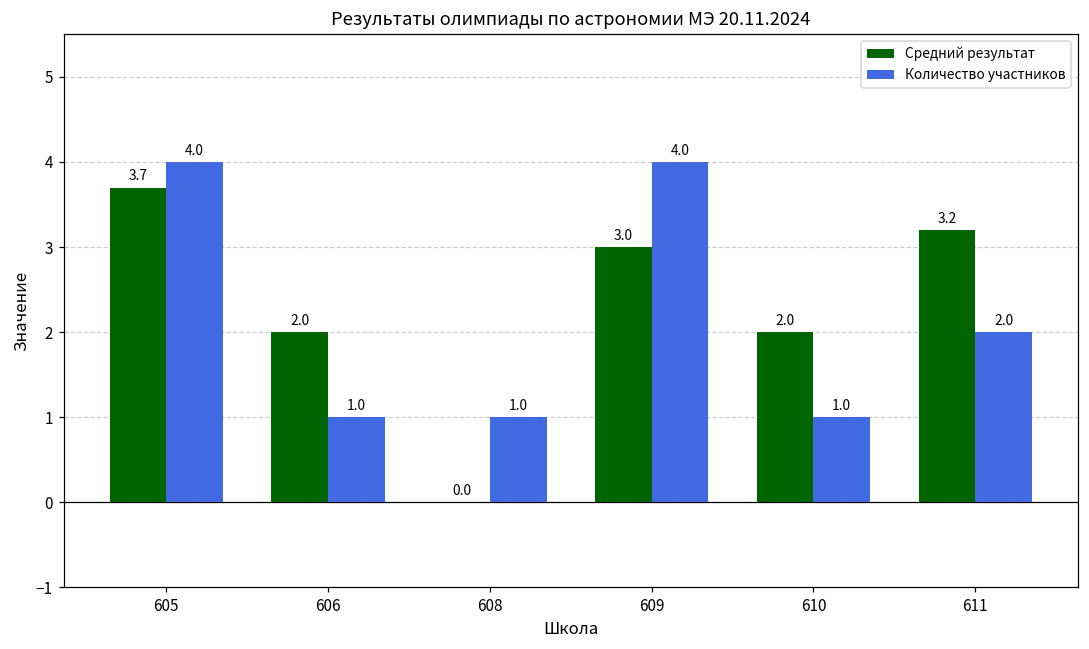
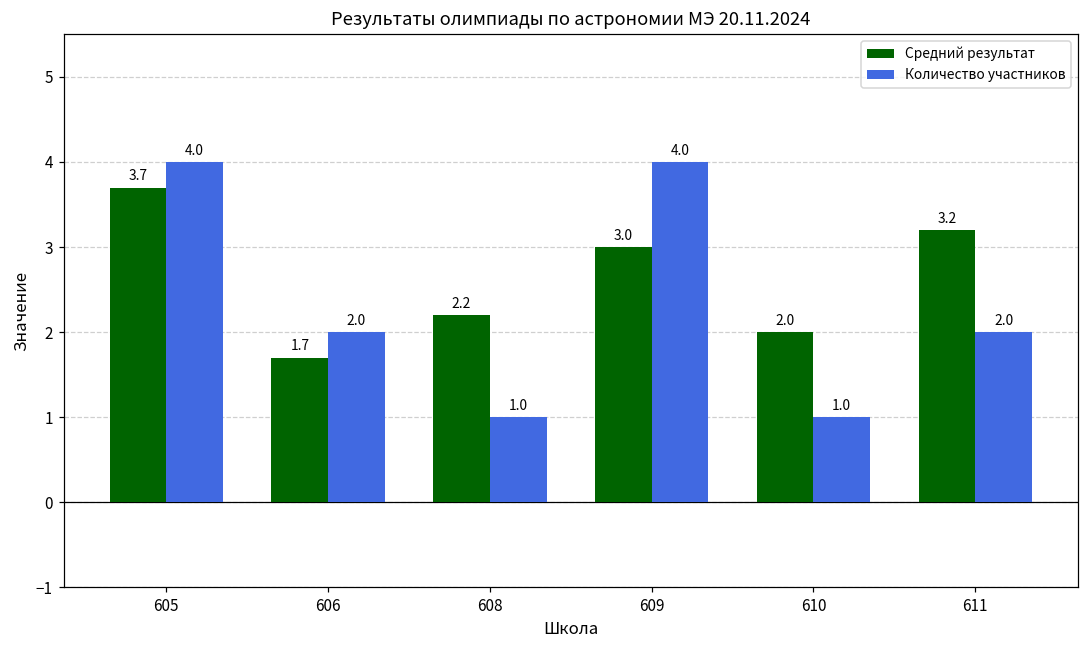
Средний результат, 606: 2.0 -> 1.7
Количество участников, 606: 1.0 -> 2.0
Средний результат, 608: 0.0 -> 2.2
